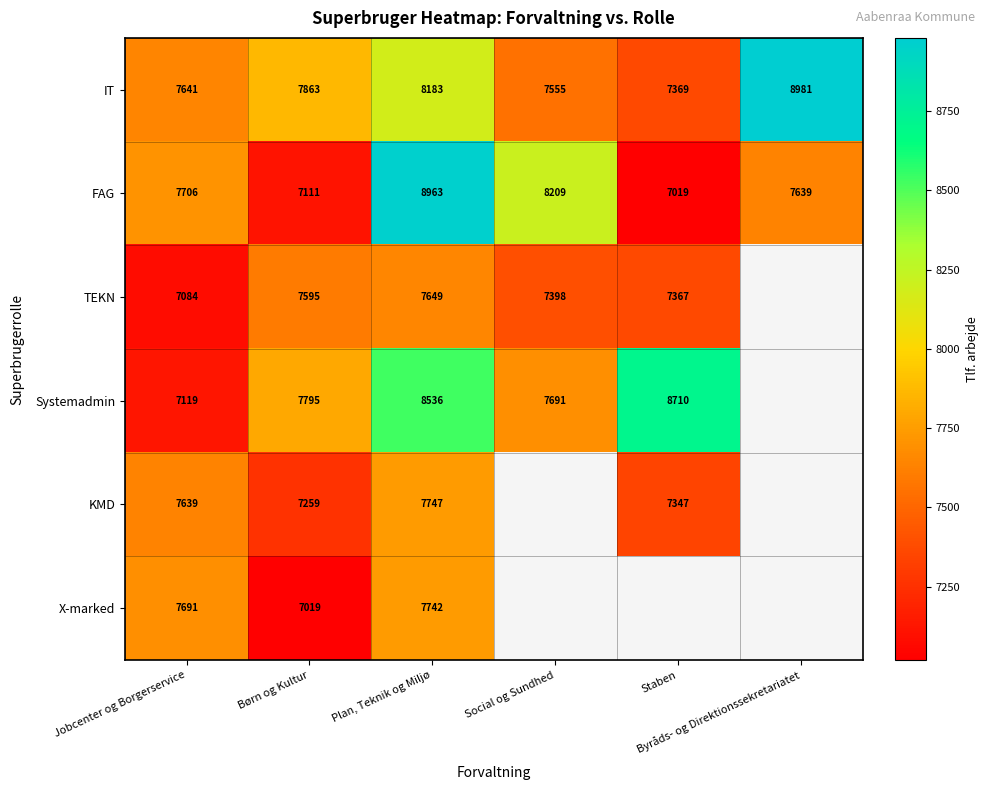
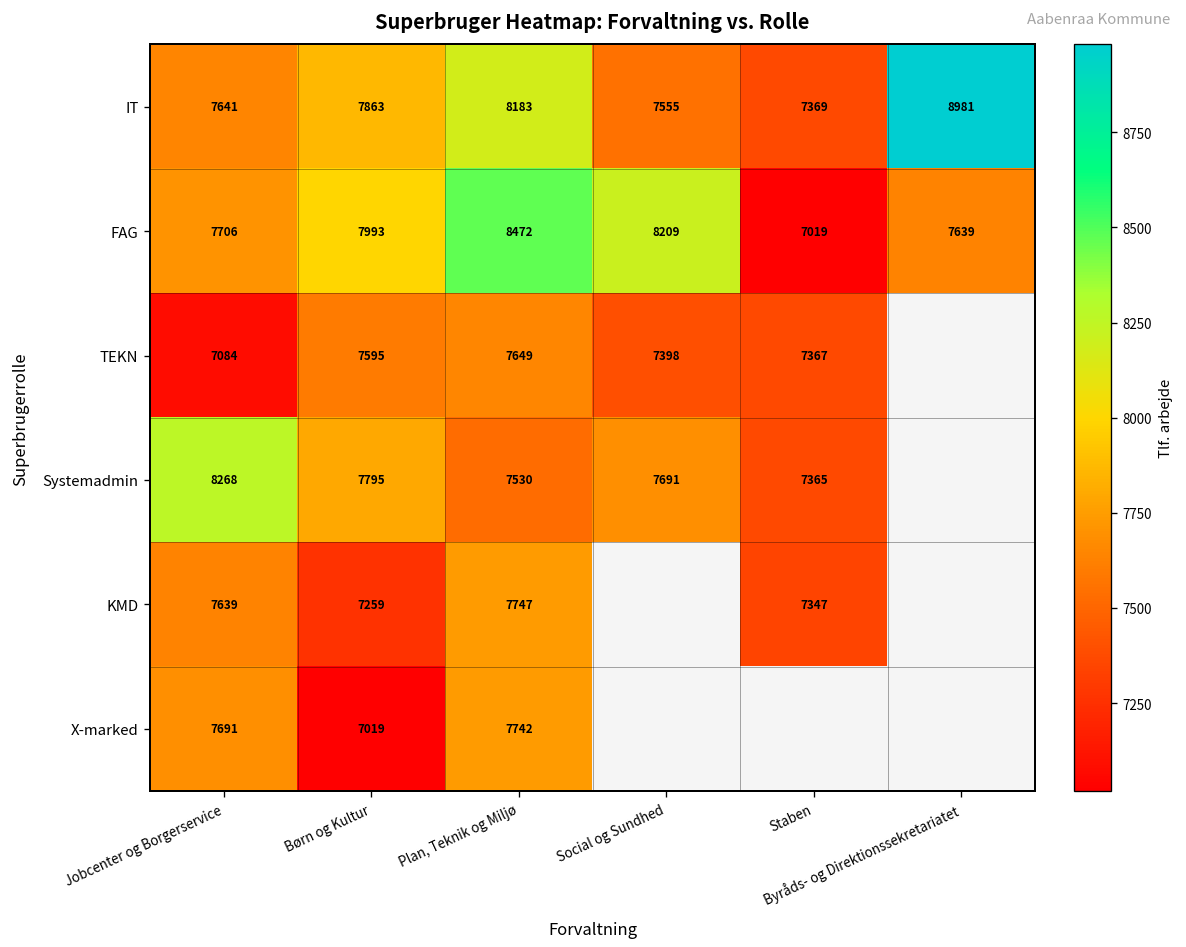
FAG, Børn og Kultur: 7111 -> 7993
FAG, Plan, Teknik og Miljø: 8963 -> 8472
Systemadmin, Jobcenter og Borgerservice: 7119 -> 8268
Systemadmin, Plan, Teknik og Miljø: 8536 -> 7530
Systemadmin, Staben: 8710 -> 7365
